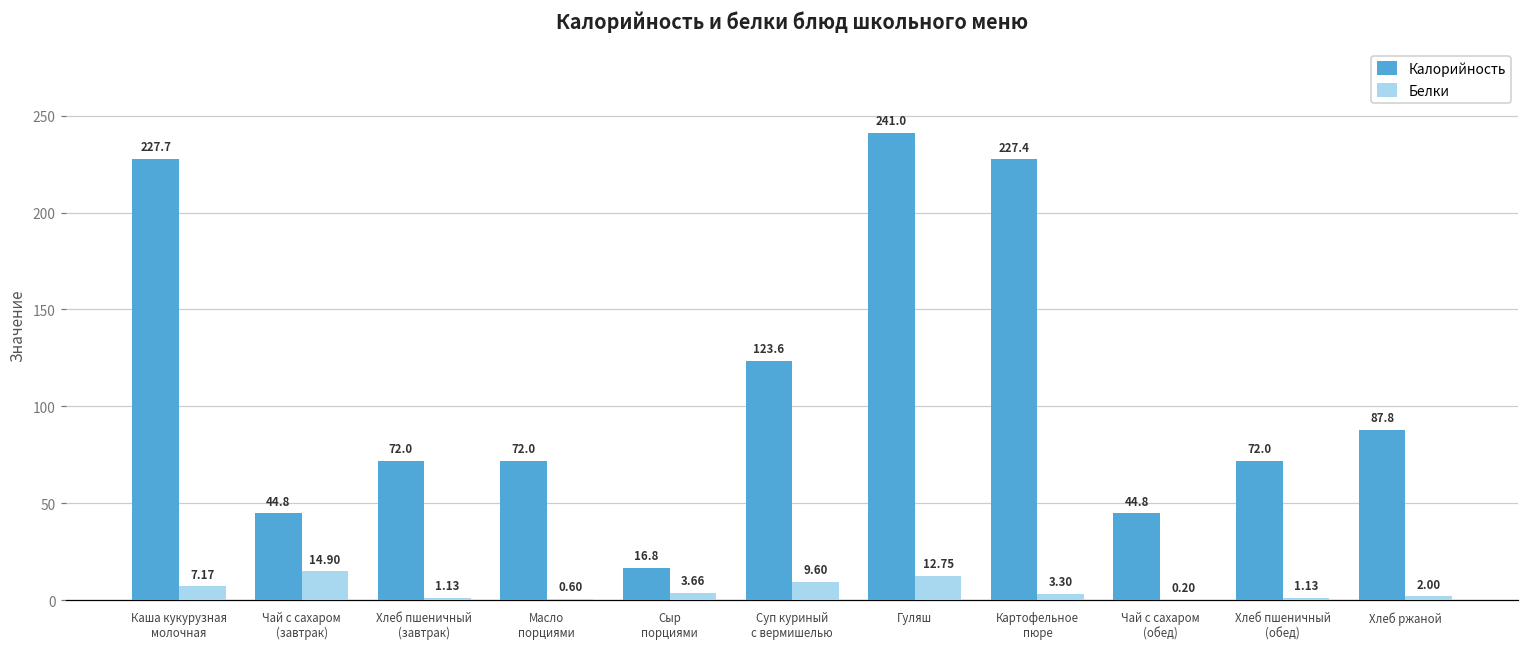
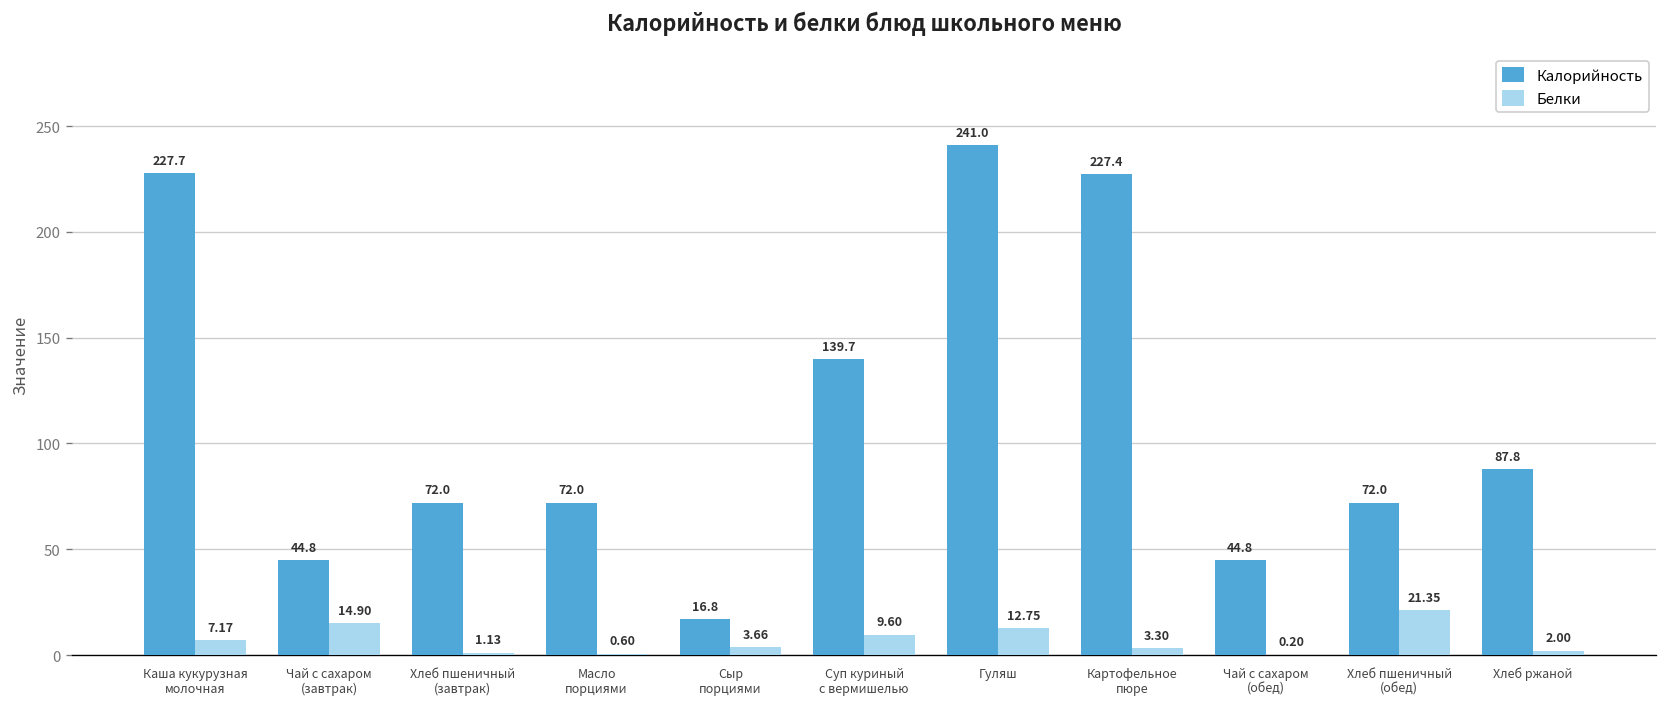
Калорийность, Суп куриный с вермишелью: 123.6 -> 139.7
Белки, Хлеб пшеничный (обед): 1.13 -> 21.35
